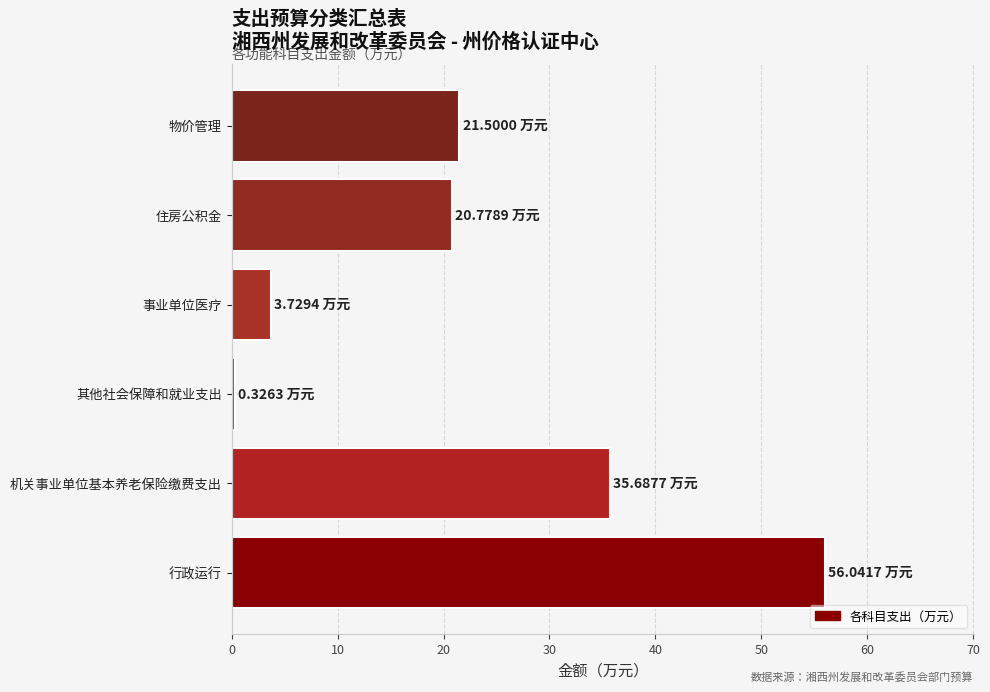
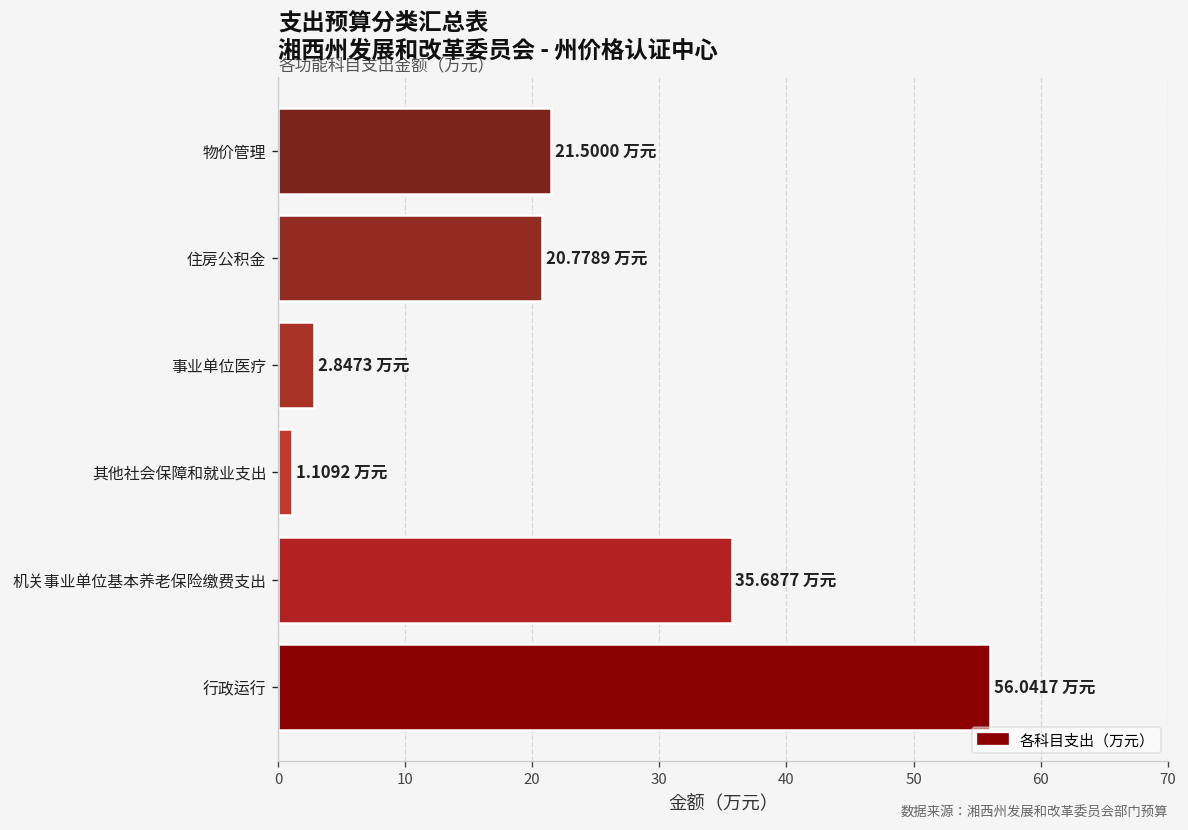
事业单位医疗: 3.7294 -> 2.8473
其他社会保障和就业支出: 0.3263 -> 1.1092
